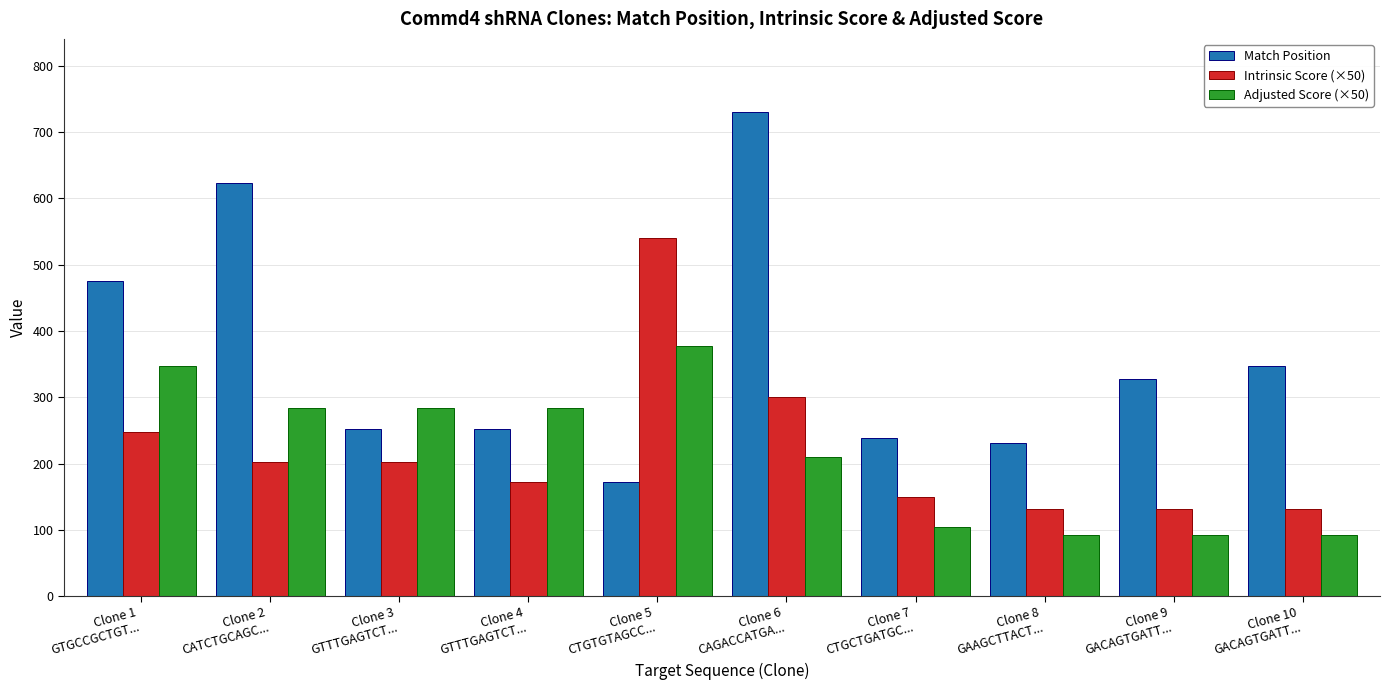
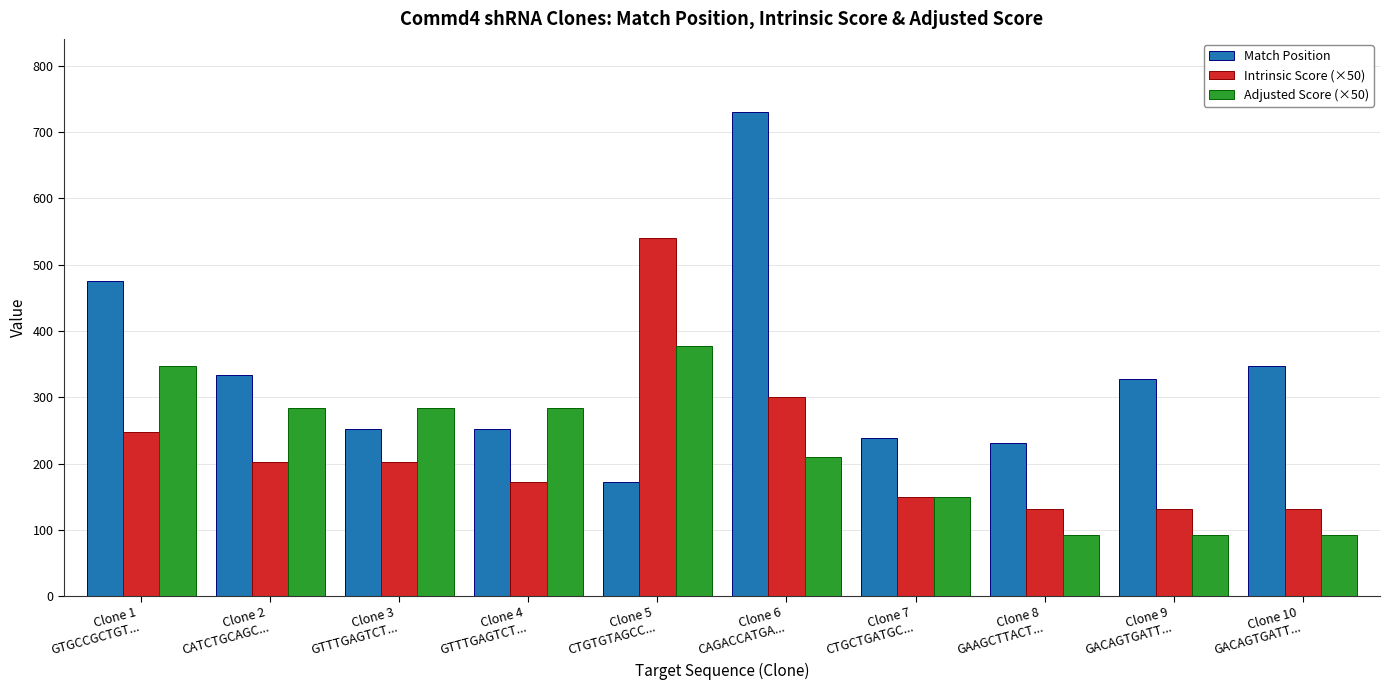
Match Position, Clone 2 CATCTGCAGC...: 620 -> 330
Adjusted Score (×50), Clone 7 CTGCTGATGC...: 110 -> 150
